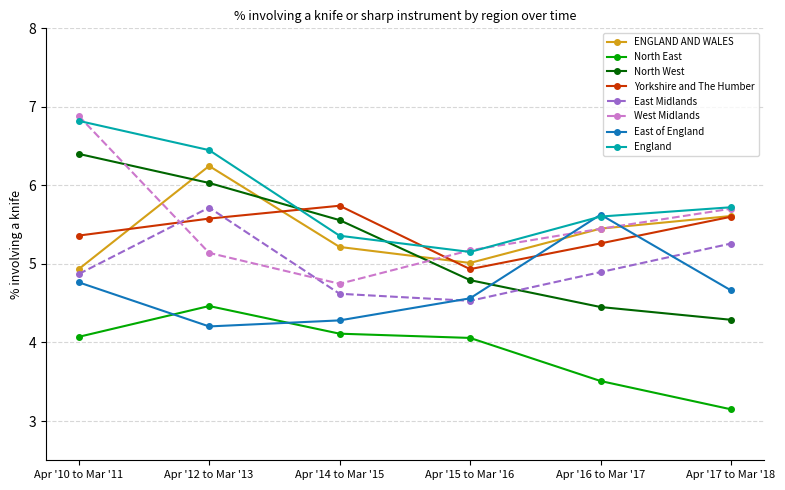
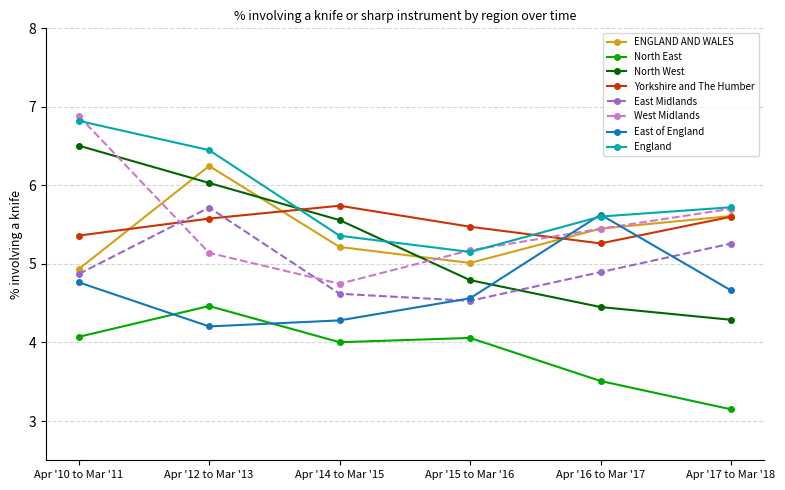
North West, Apr '10 to Mar '11: 6.4 -> 6.5
North East, Apr '14 to Mar '15: 4.1 -> 4.0
Yorkshire and The Humber, Apr '15 to Mar '16: 4.9 -> 5.5
